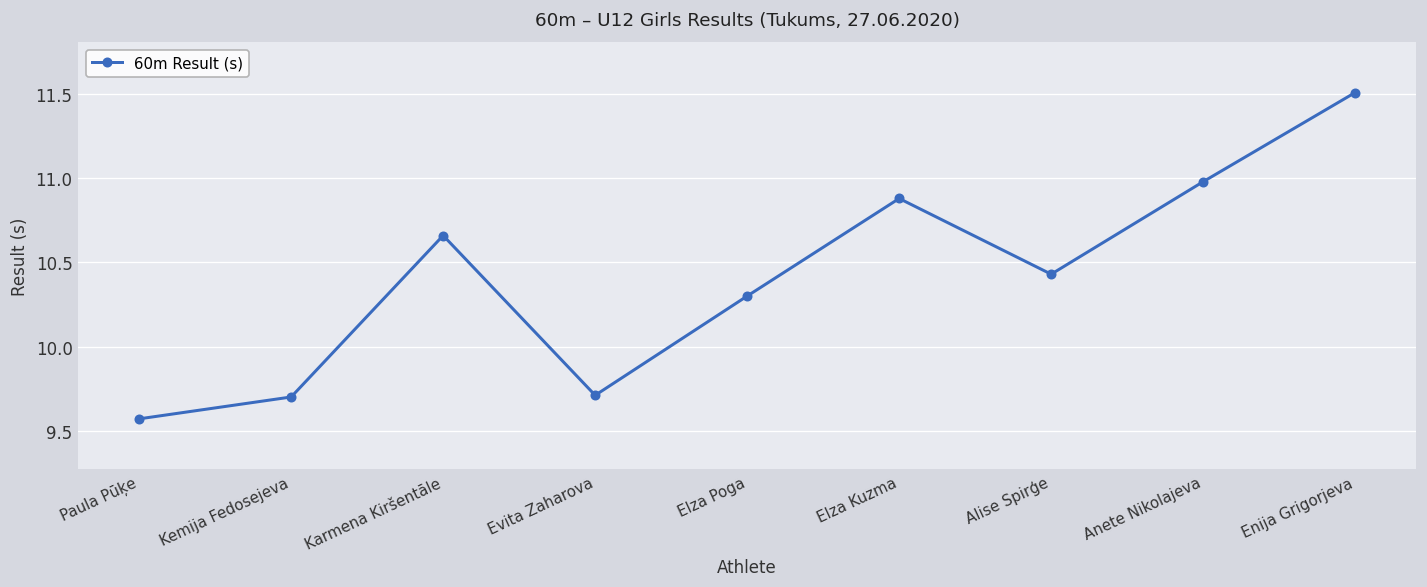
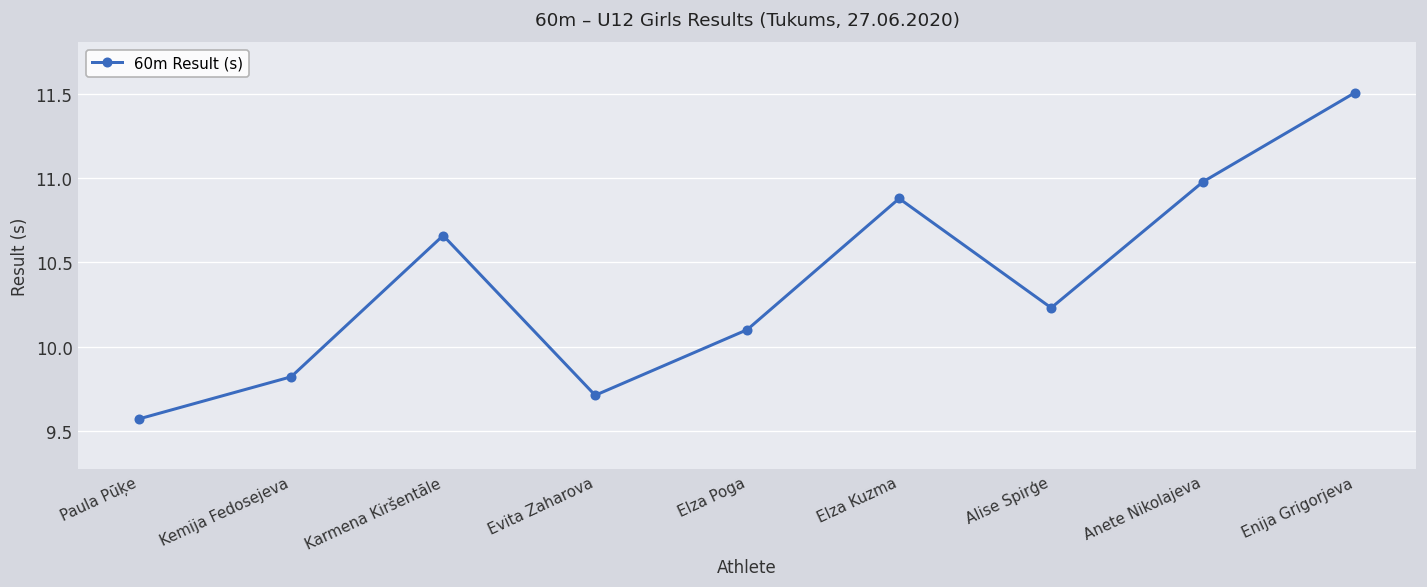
Kemija Fedosejeva: 9.70 -> 9.82
Elza Poga: 10.3 -> 10.1
Alise Spirģe: 10.43 -> 10.23
